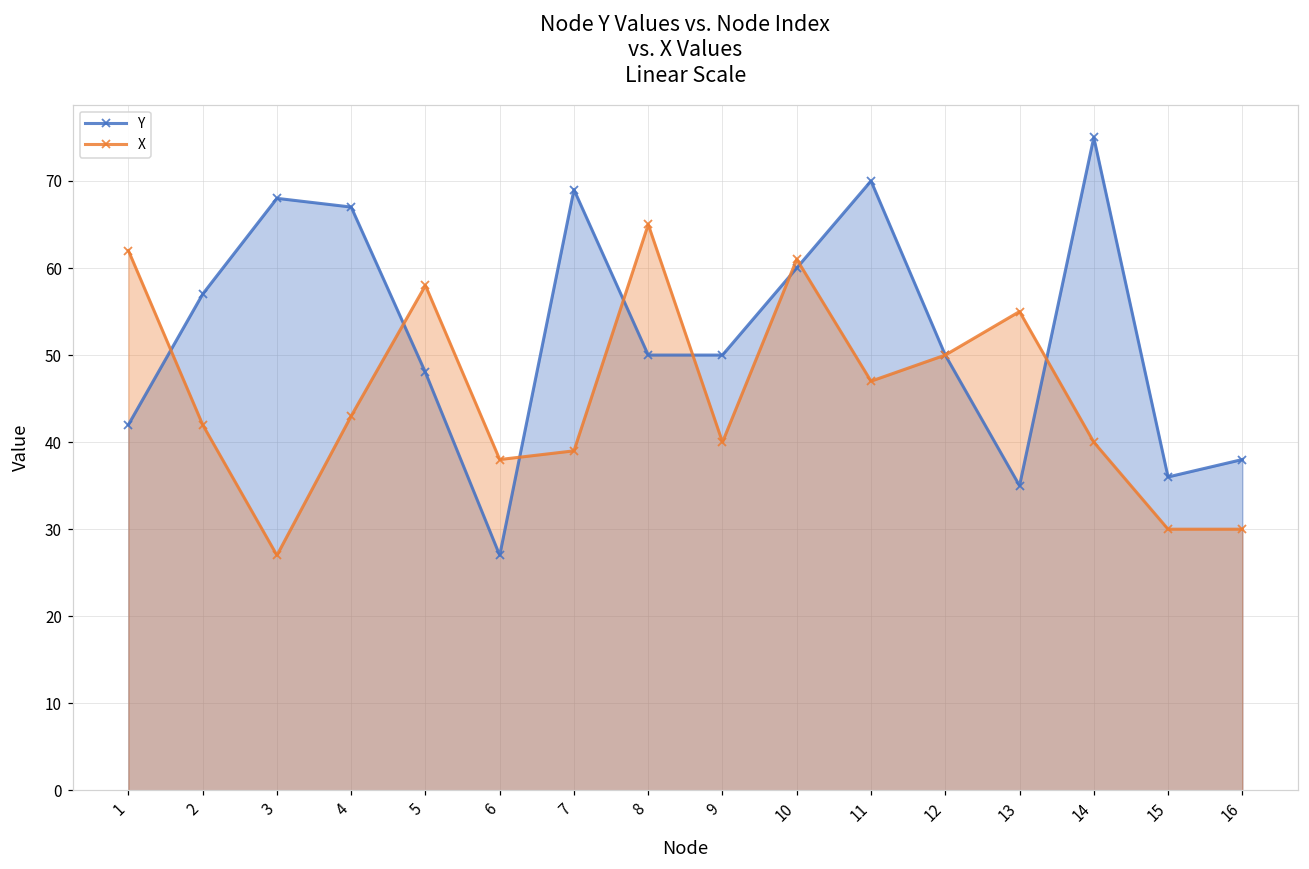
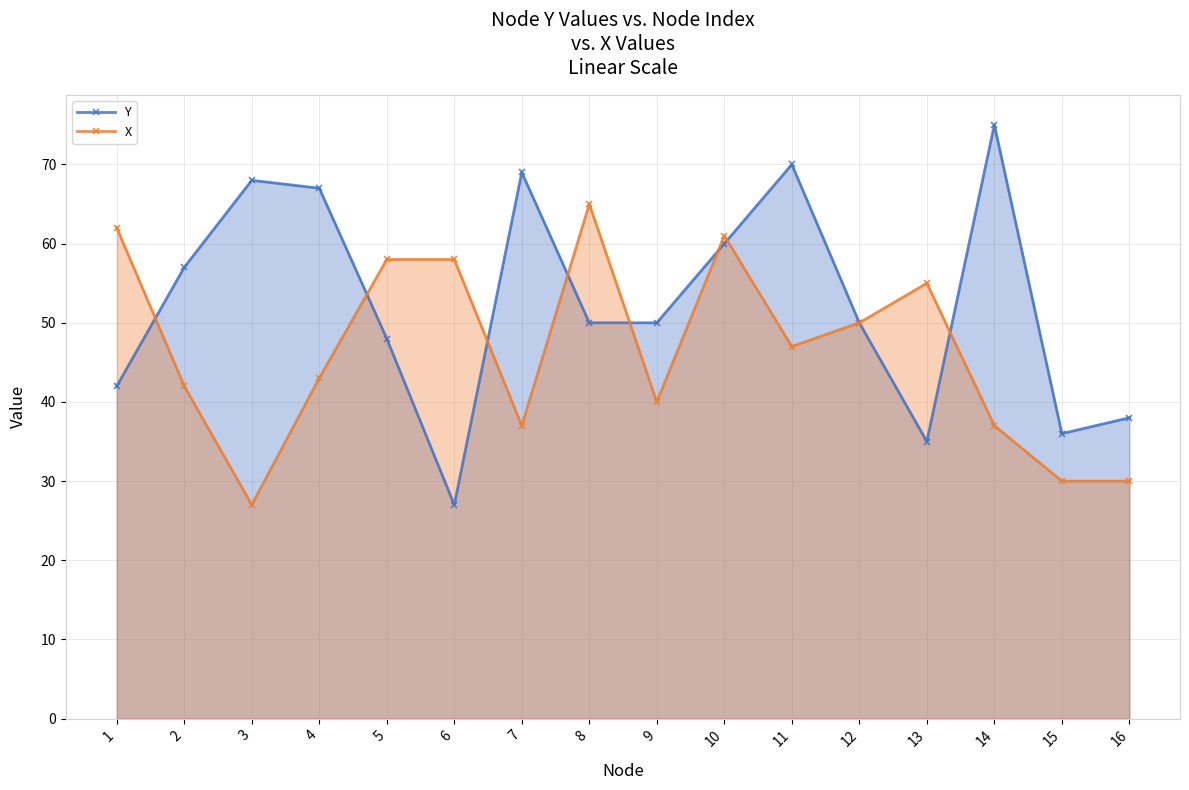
X, 6: 38 -> 58
X, 7: 39 -> 37
X, 14: 40 -> 37
